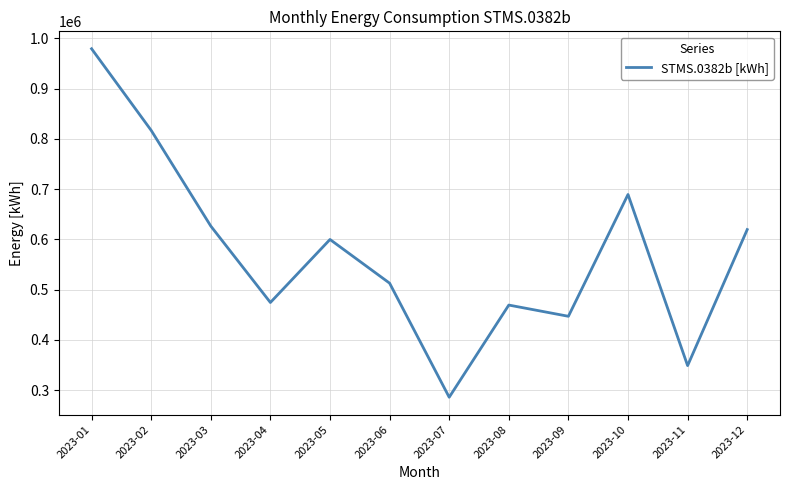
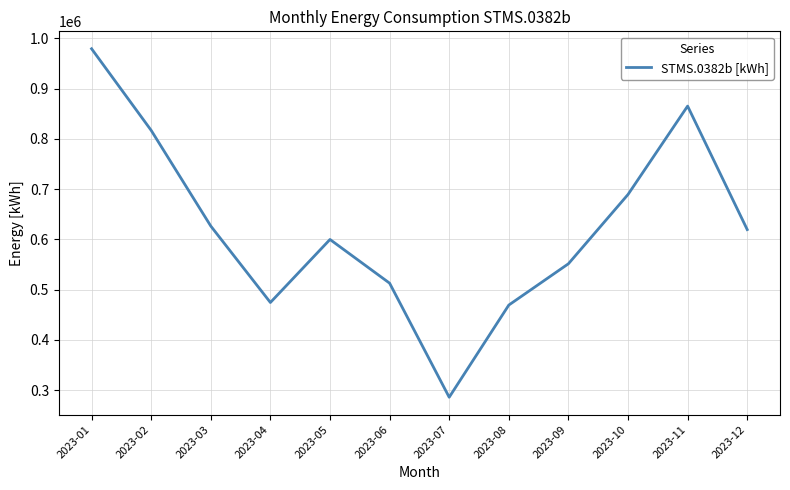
2023-09: 450000 -> 550000
2023-11: 350000 -> 870000
